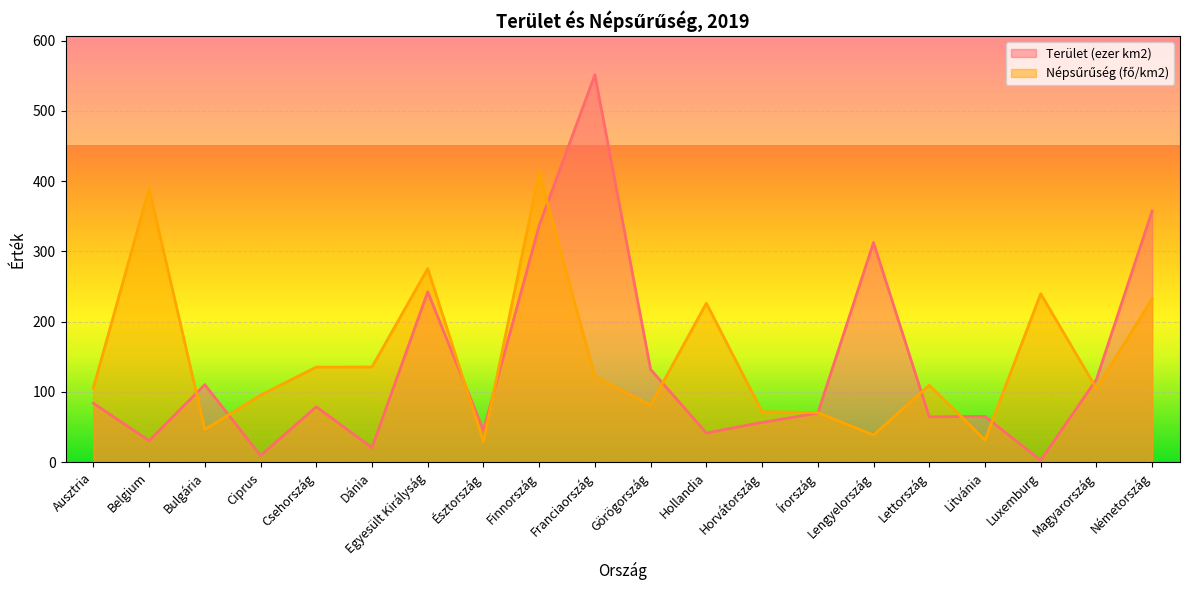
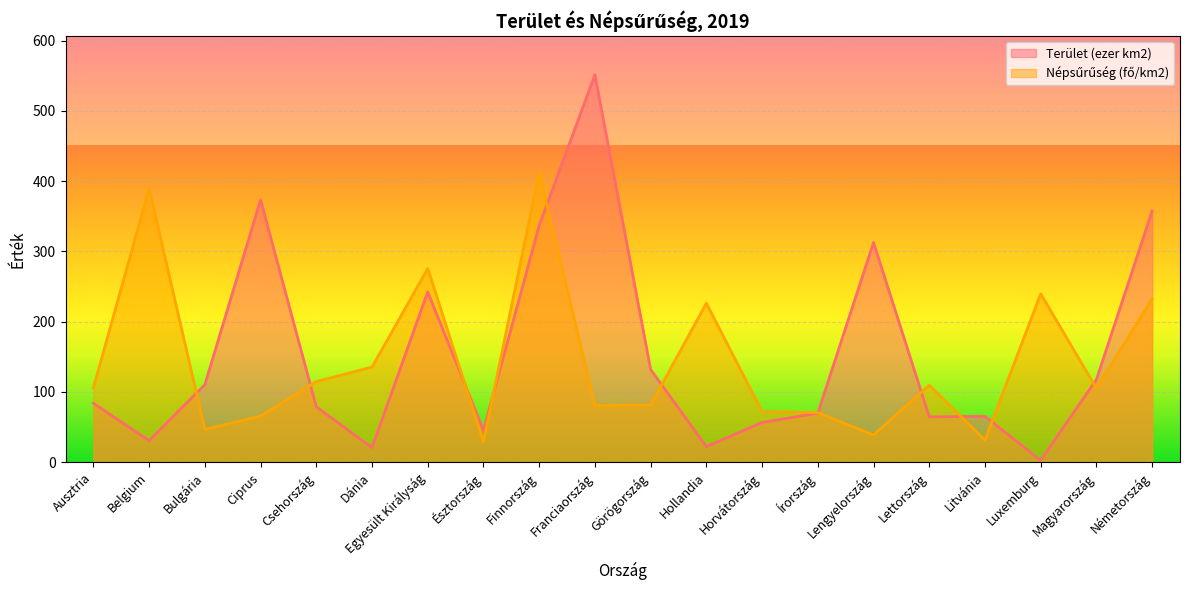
Terület (ezer km2), Ciprus: 10 -> 370
Népsűrűség (fő/km2), Ciprus: 100 -> 70
Népsűrűség (fő/km2), Csehország: 140 -> 110
Népsűrűség (fő/km2), Franciaország: 120 -> 80
Terület (ezer km2), Hollandia: 40 -> 20
